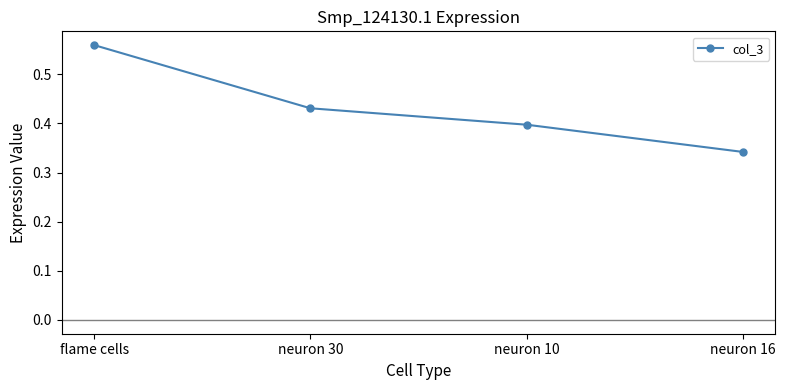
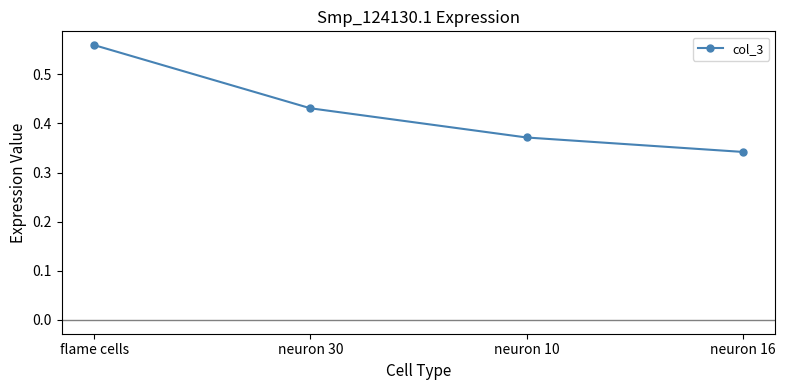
neuron 10: 0.40 -> 0.37
